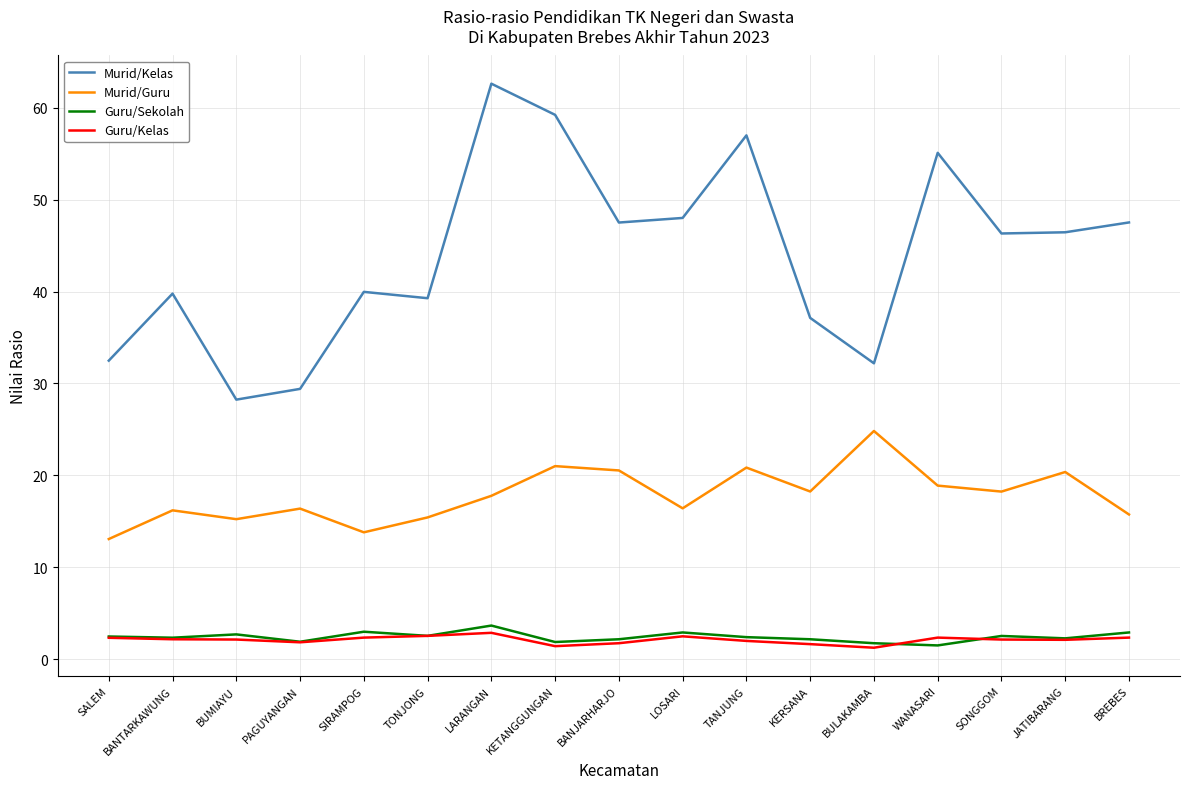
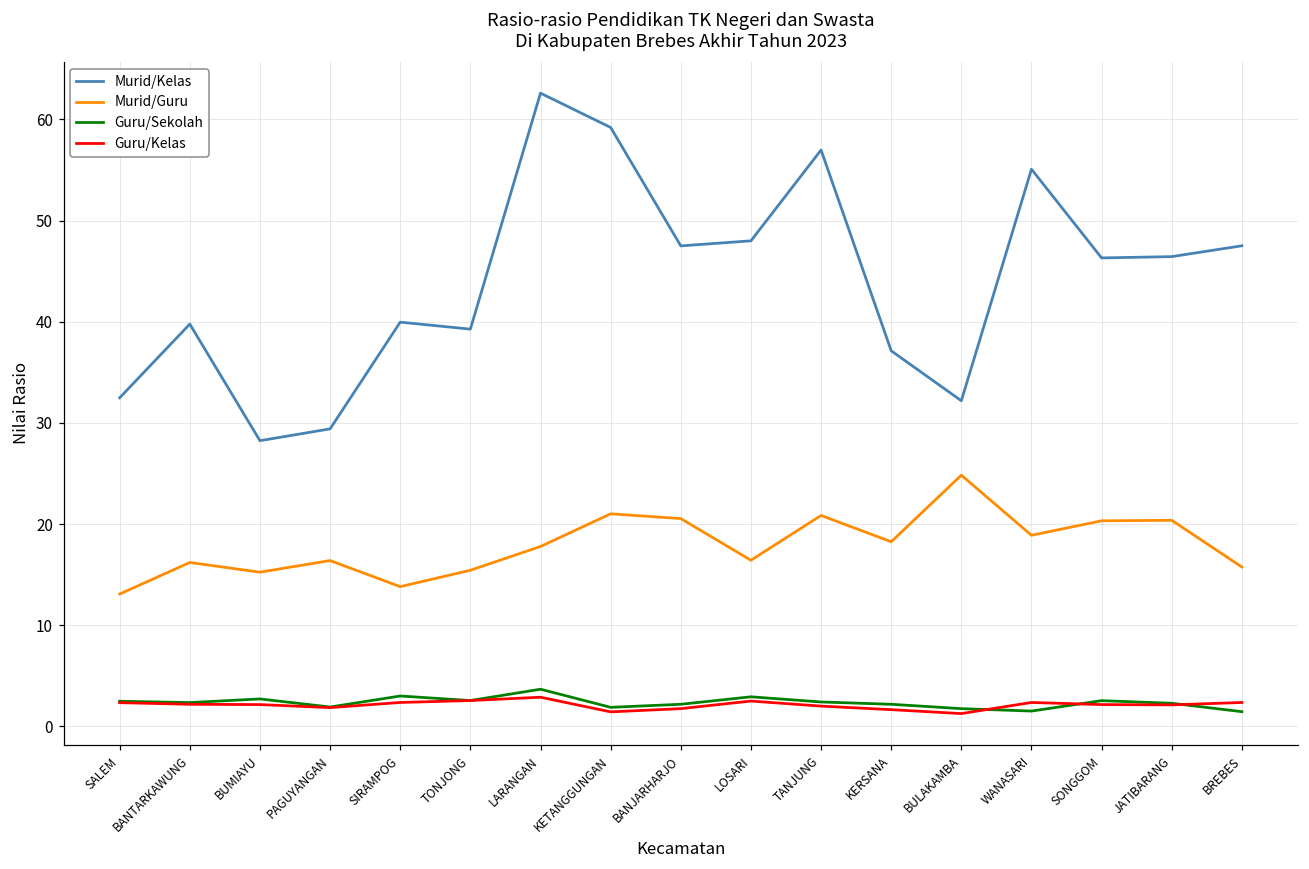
Murid/Guru, SONGGOM: 18 -> 20
Guru/Sekolah, BREBES: 3 -> 1
